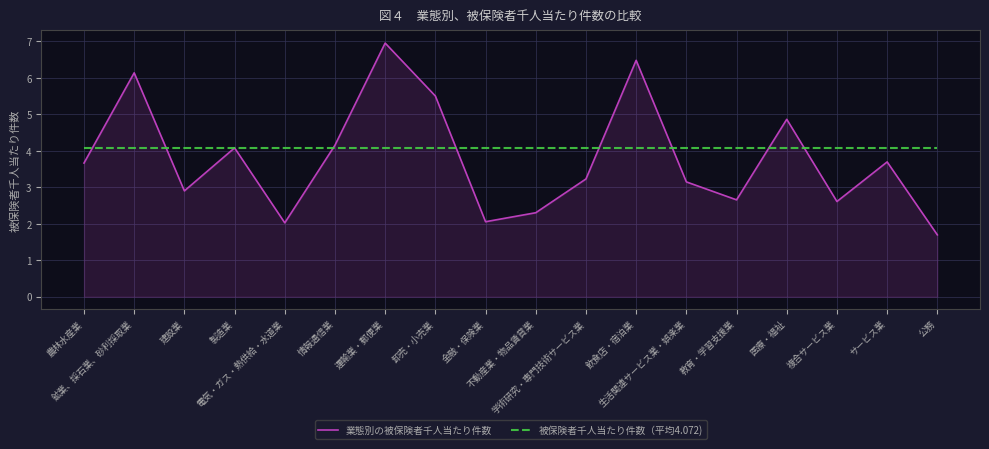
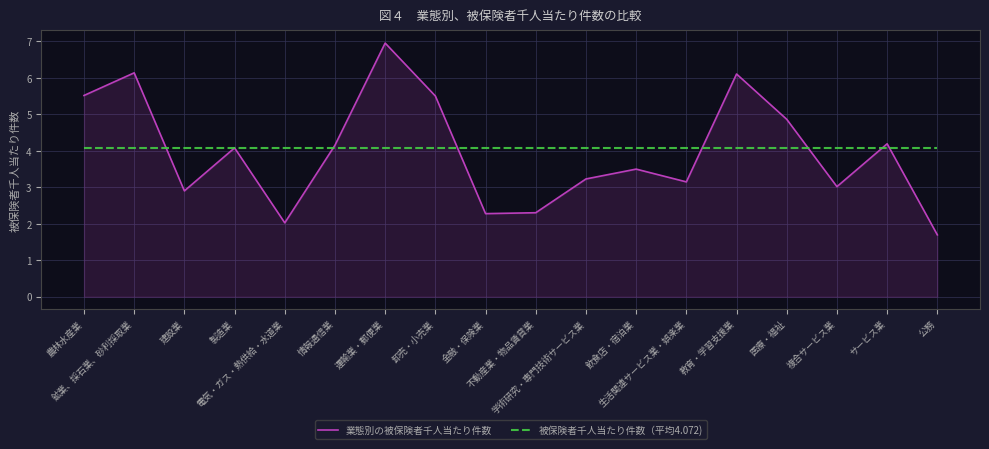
業態別の被保険者千人当たり件数, 農林水産業: 3.7 -> 5.5
業態別の被保険者千人当たり件数, 金融・保険業: 2.1 -> 2.3
業態別の被保険者千人当たり件数, 飲食店・宿泊業: 6.5 -> 3.5
業態別の被保険者千人当たり件数, 教育・学習支援業: 2.7 -> 6.1
業態別の被保険者千人当たり件数, 複合サービス業: 2.6 -> 3.0
業態別の被保険者千人当たり件数, サービス業: 3.7 -> 4.2
